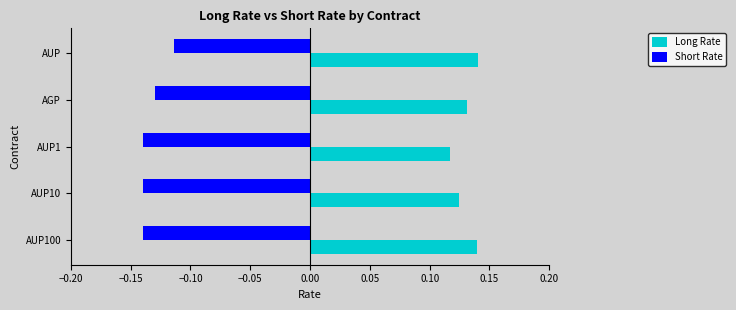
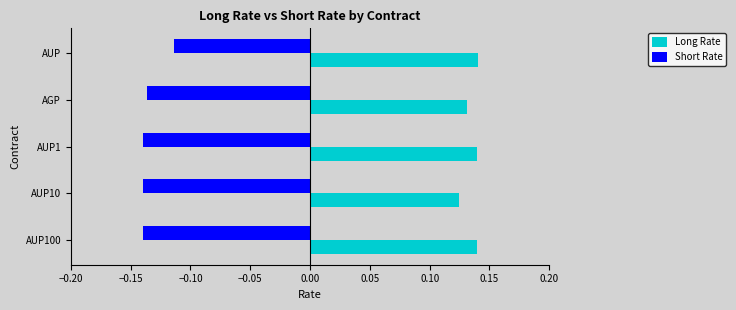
Short Rate, AGP: -0.129 -> -0.136
Long Rate, AUP1: 0.117 -> 0.140
